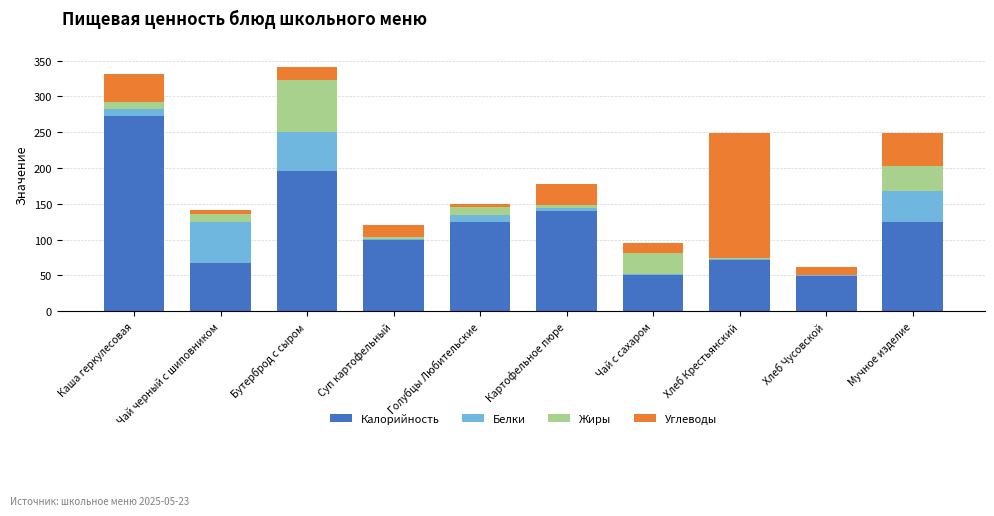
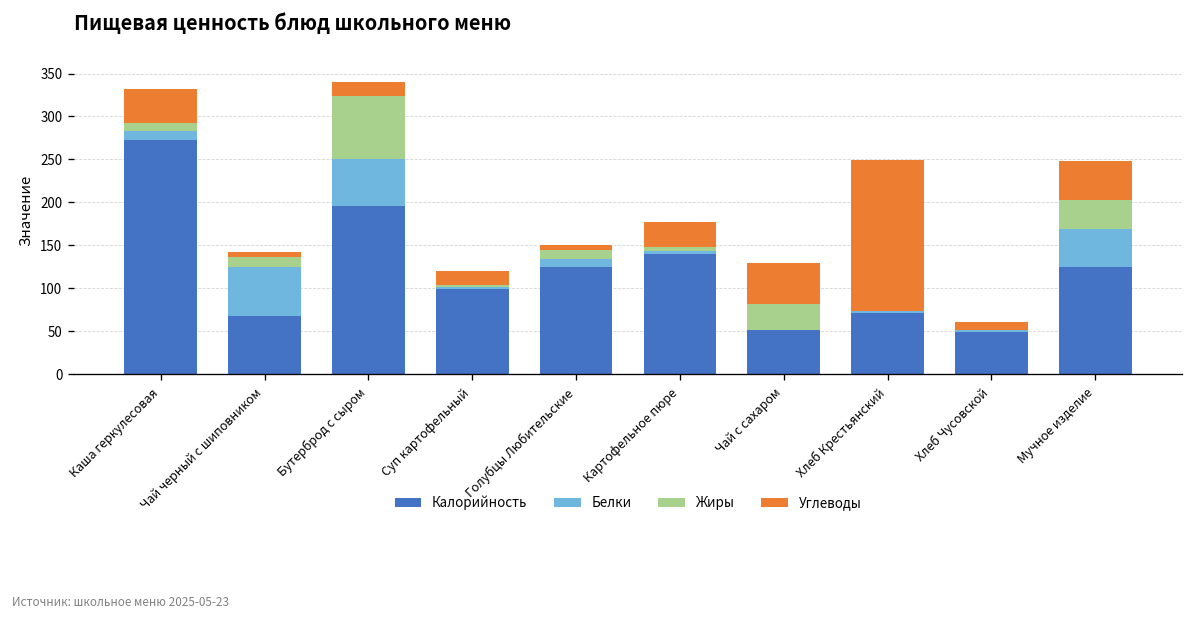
Углеводы, Чай с сахаром: 10 -> 50
